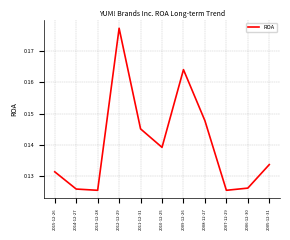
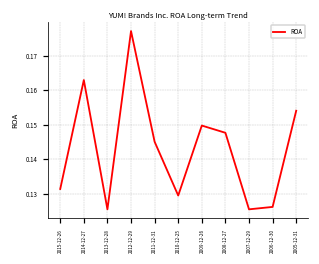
2014-12-27: 0.126 -> 0.163
2010-12-25: 0.139 -> 0.130
2009-12-26: 0.164 -> 0.150
2005-12-31: 0.134 -> 0.154
